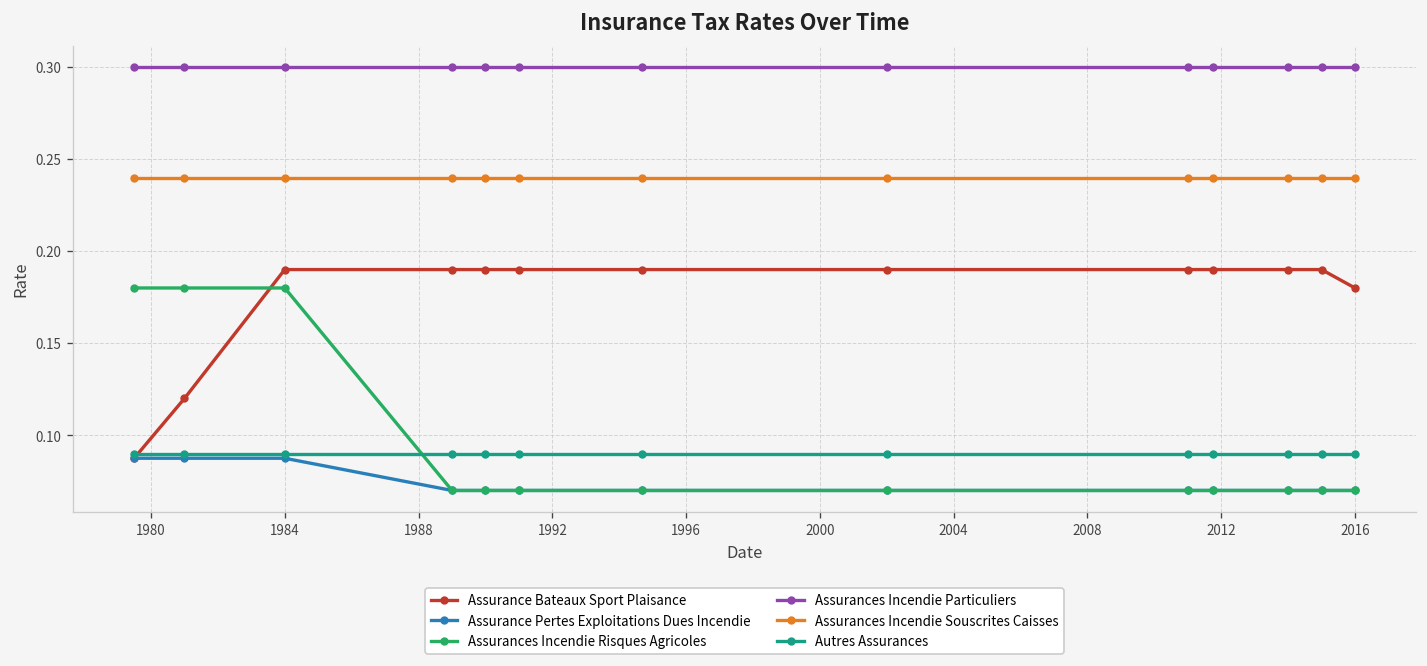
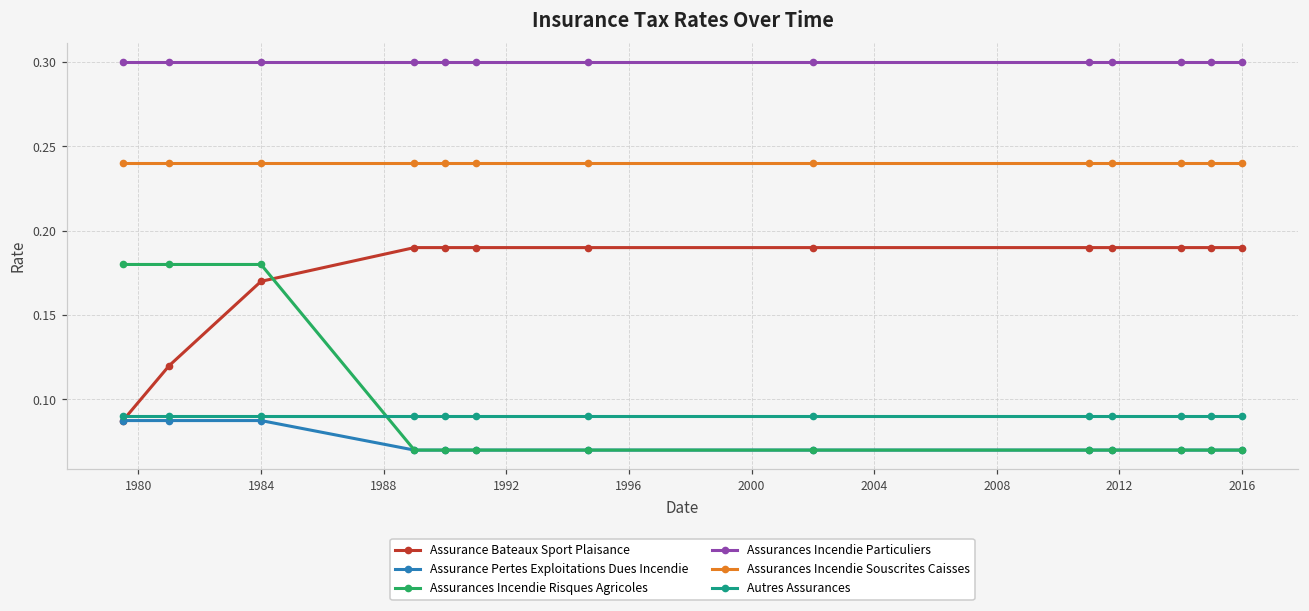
Assurance Bateaux Sport Plaisance, 1984: 0.19 -> 0.17
Assurance Bateaux Sport Plaisance, 2016: 0.18 -> 0.19
